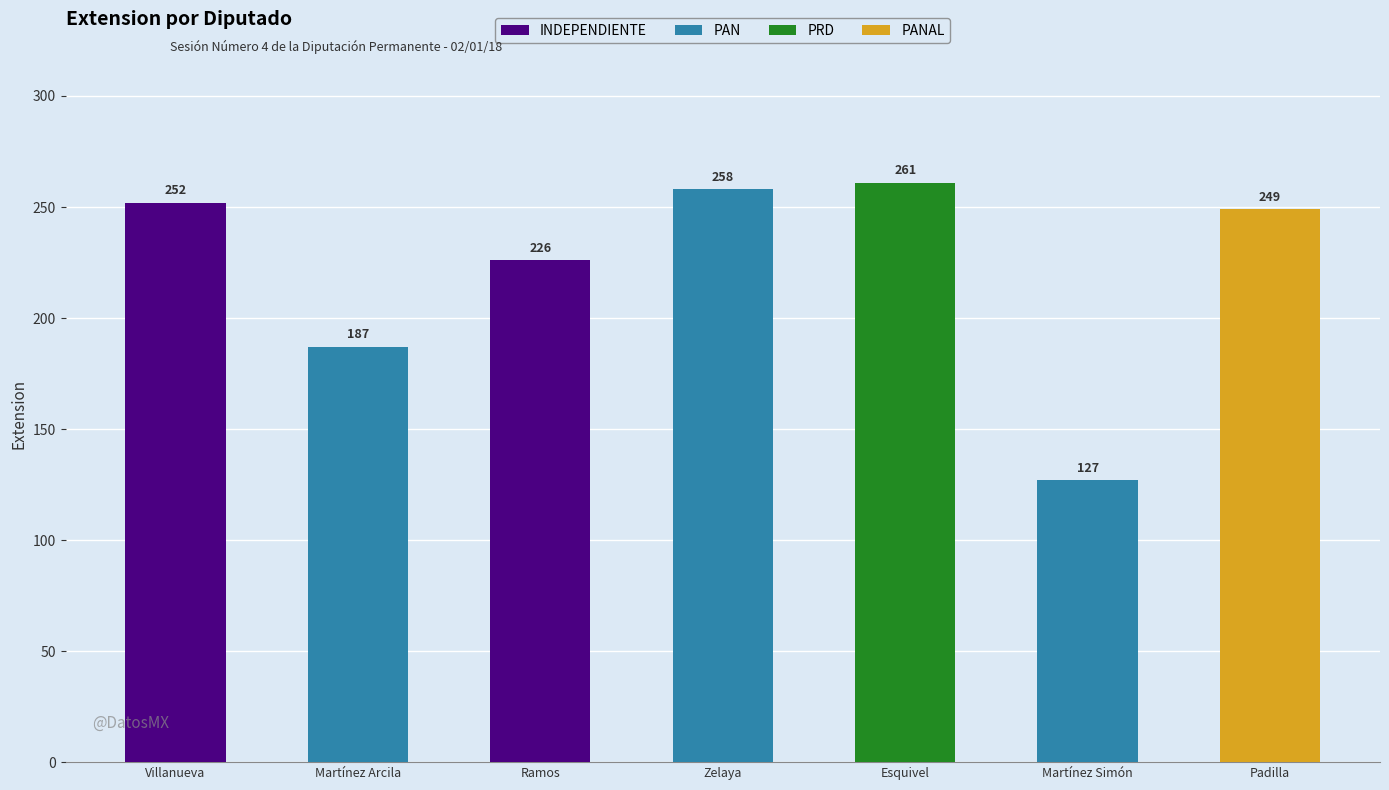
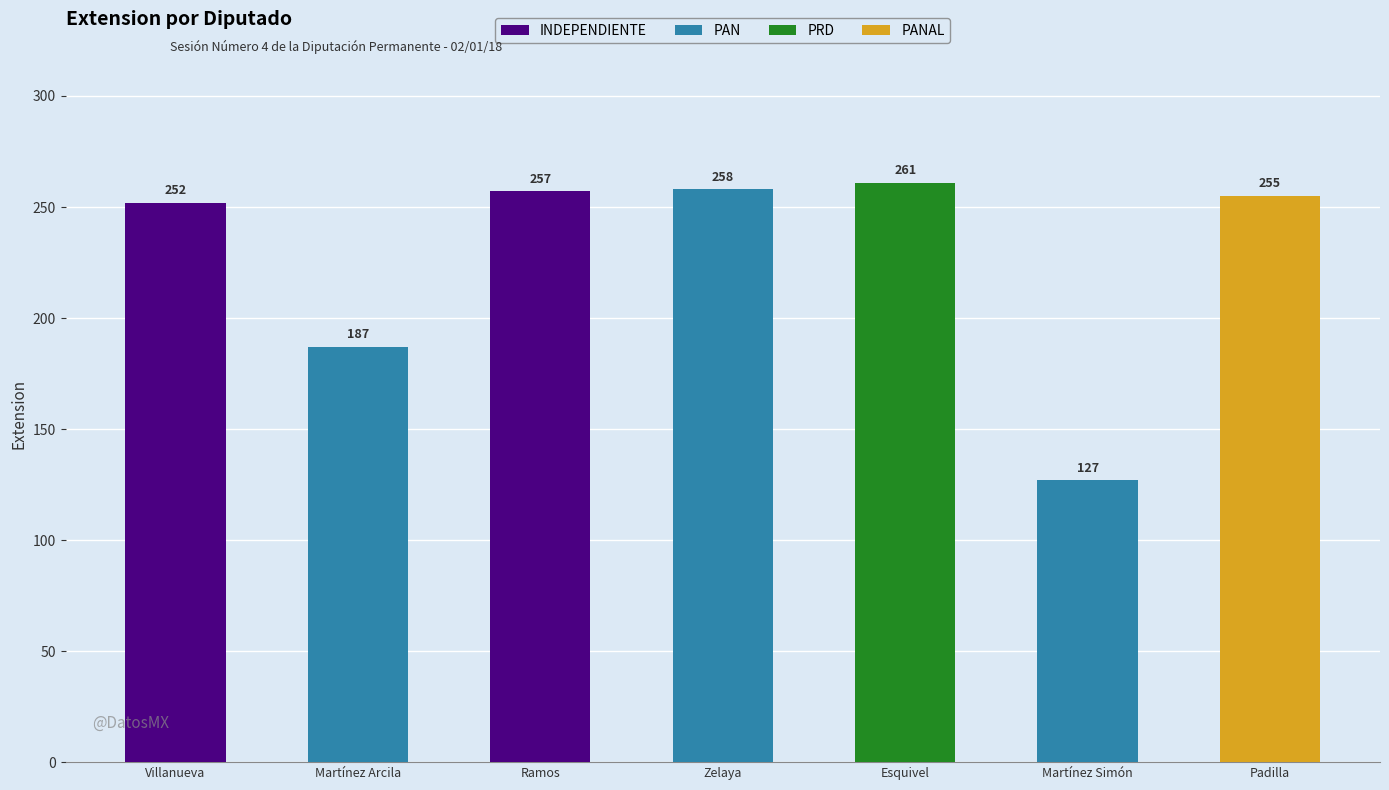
Ramos: 226 -> 257
Padilla: 249 -> 255
